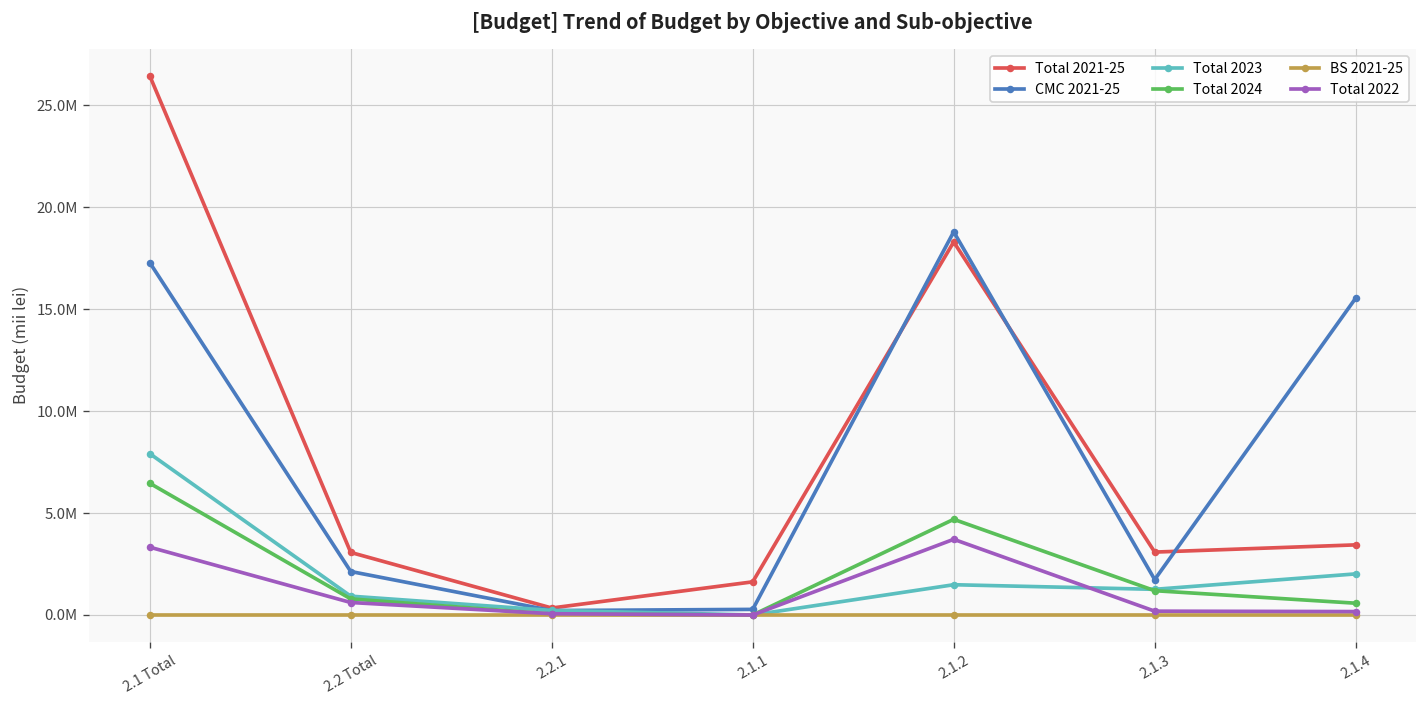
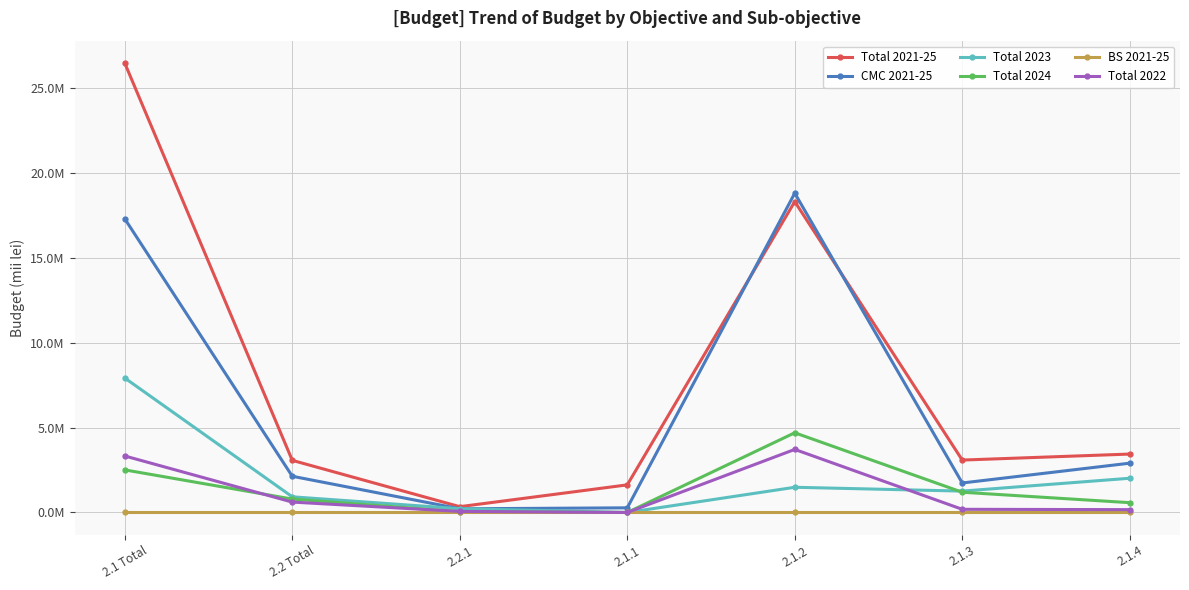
Total 2024, 2.1 Total: 6500000 -> 2500000
CMC 2021-25, 2.1.4: 15500000 -> 2900000
